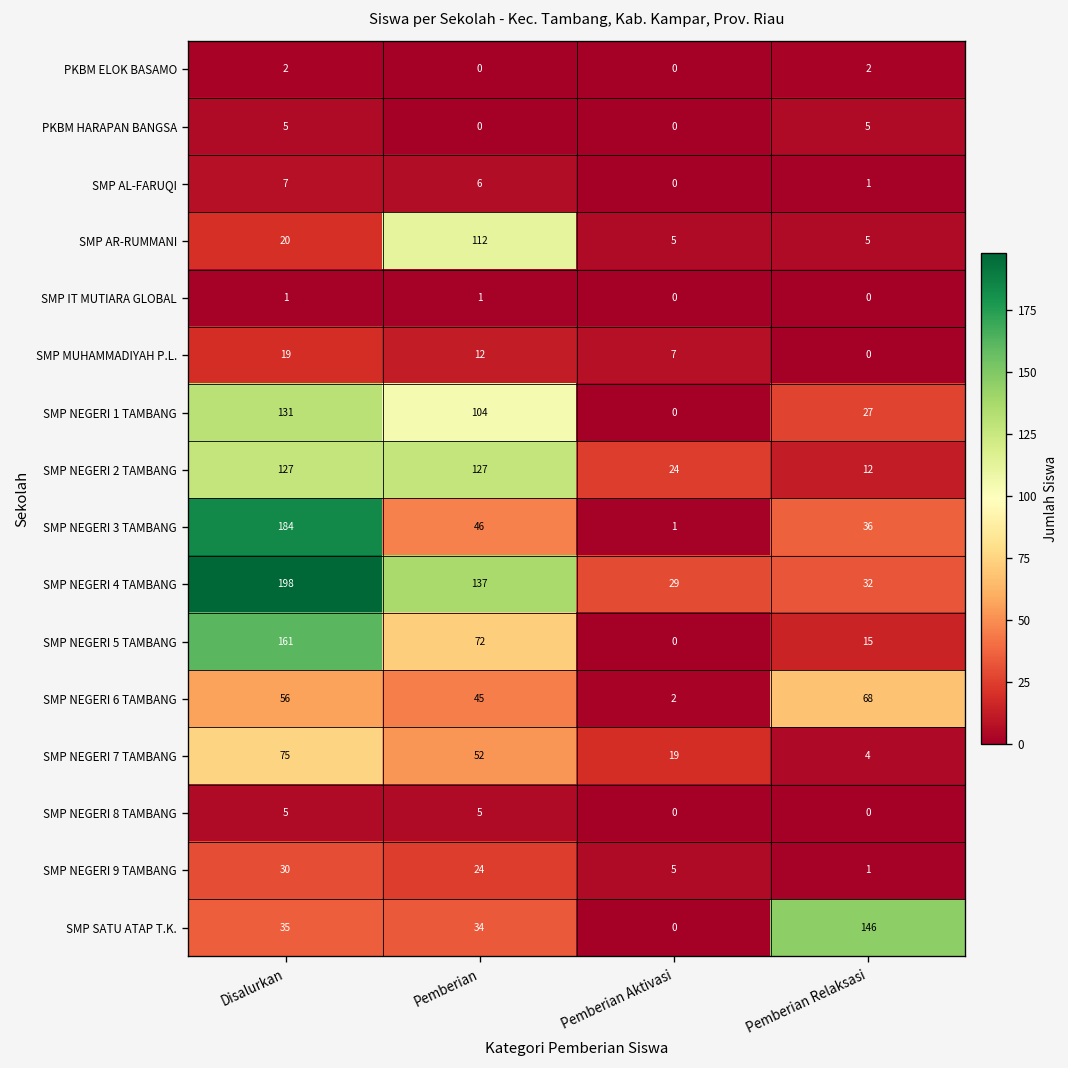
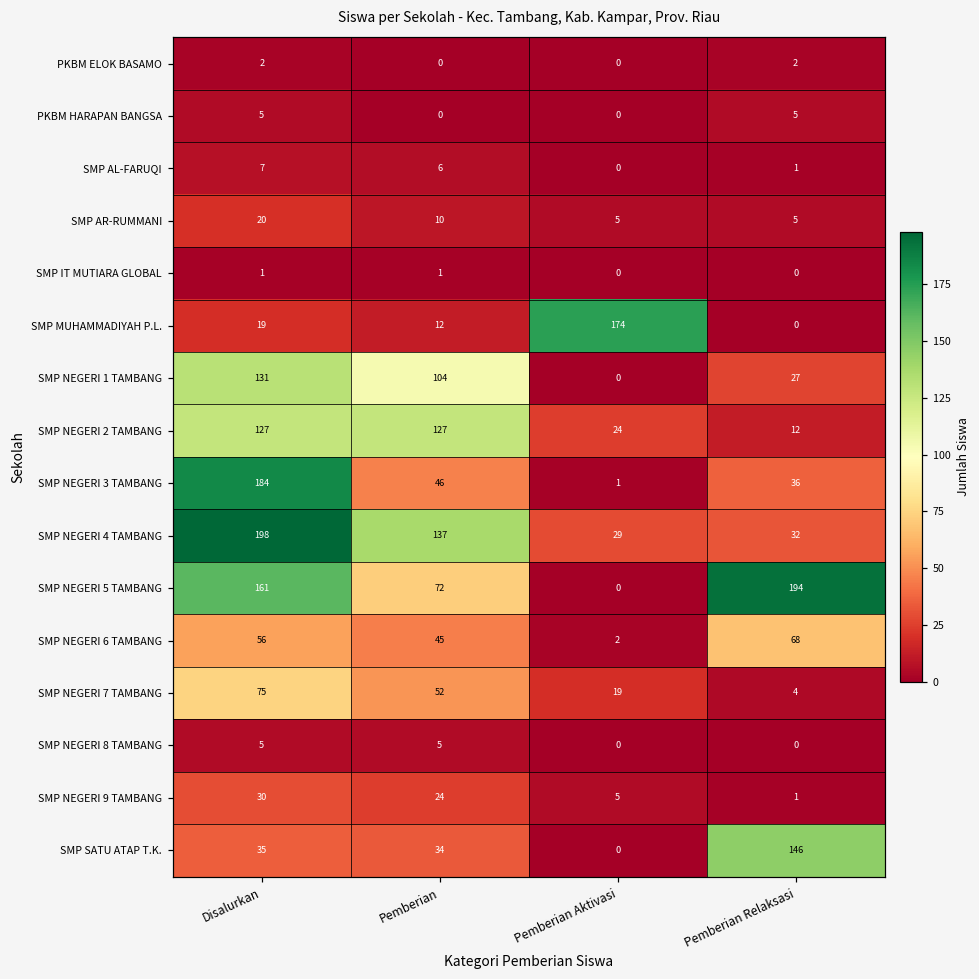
SMP AR-RUMMANI, Pemberian: 112 -> 10
SMP MUHAMMADIYAH P.L., Pemberian Aktivasi: 7 -> 174
SMP NEGERI 5 TAMBANG, Pemberian Relaksasi: 15 -> 194
